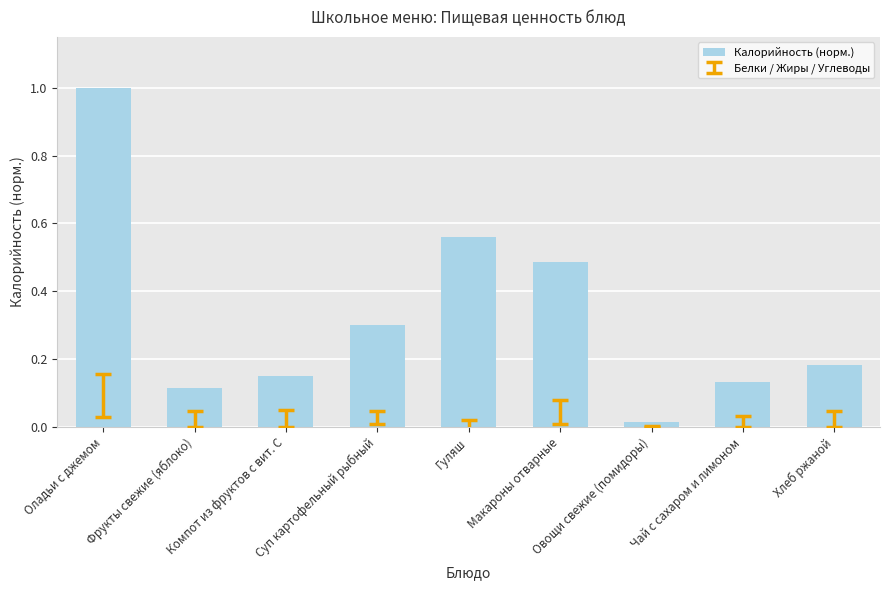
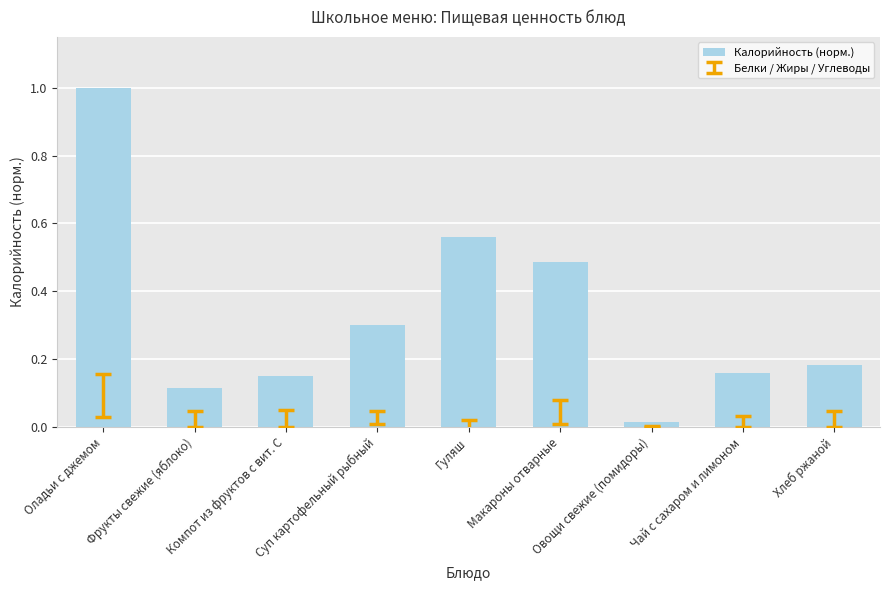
Калорийность (норм.), Чай с сахаром и лимоном: 0.13 -> 0.16
